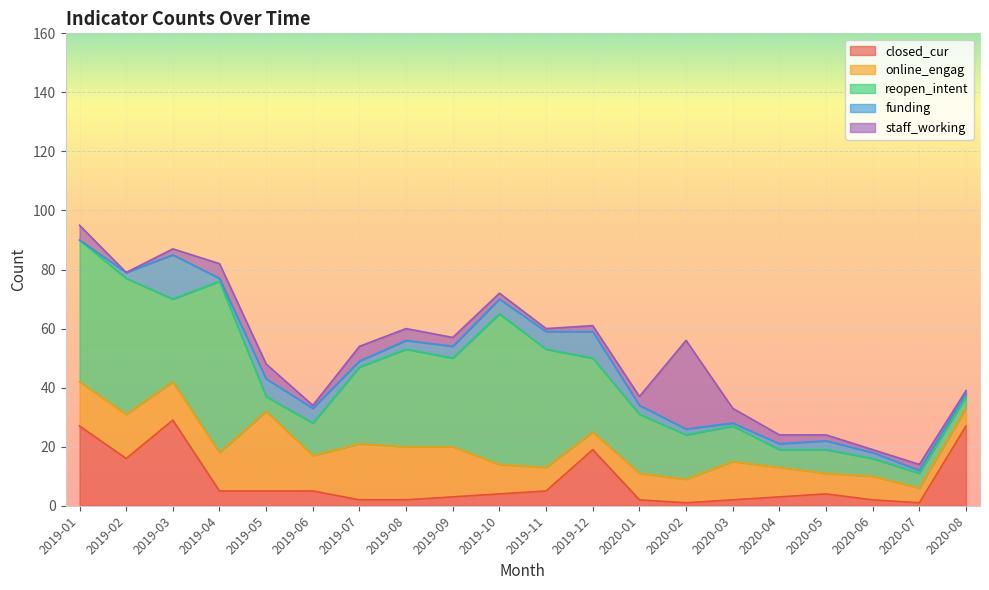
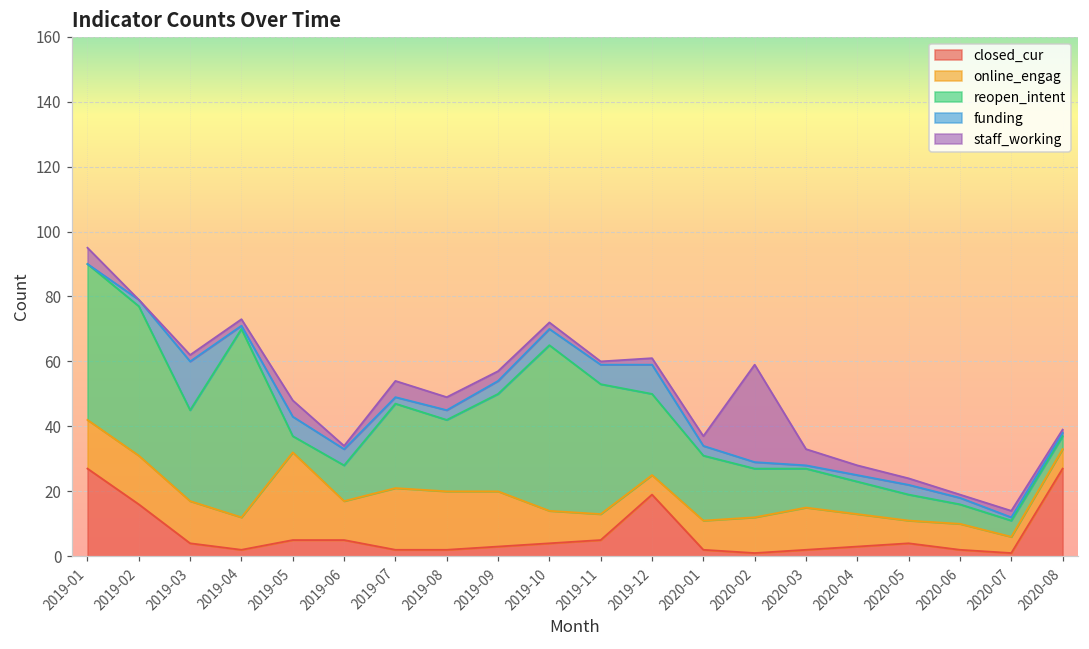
closed_cur, 2019-03: 29 -> 4
closed_cur, 2019-04: 5 -> 2
online_engag, 2019-04: 13 -> 10
staff_working, 2019-04: 5 -> 2
reopen_intent, 2019-08: 33 -> 22
online_engag, 2020-02: 8 -> 11
reopen_intent, 2020-04: 6 -> 10
